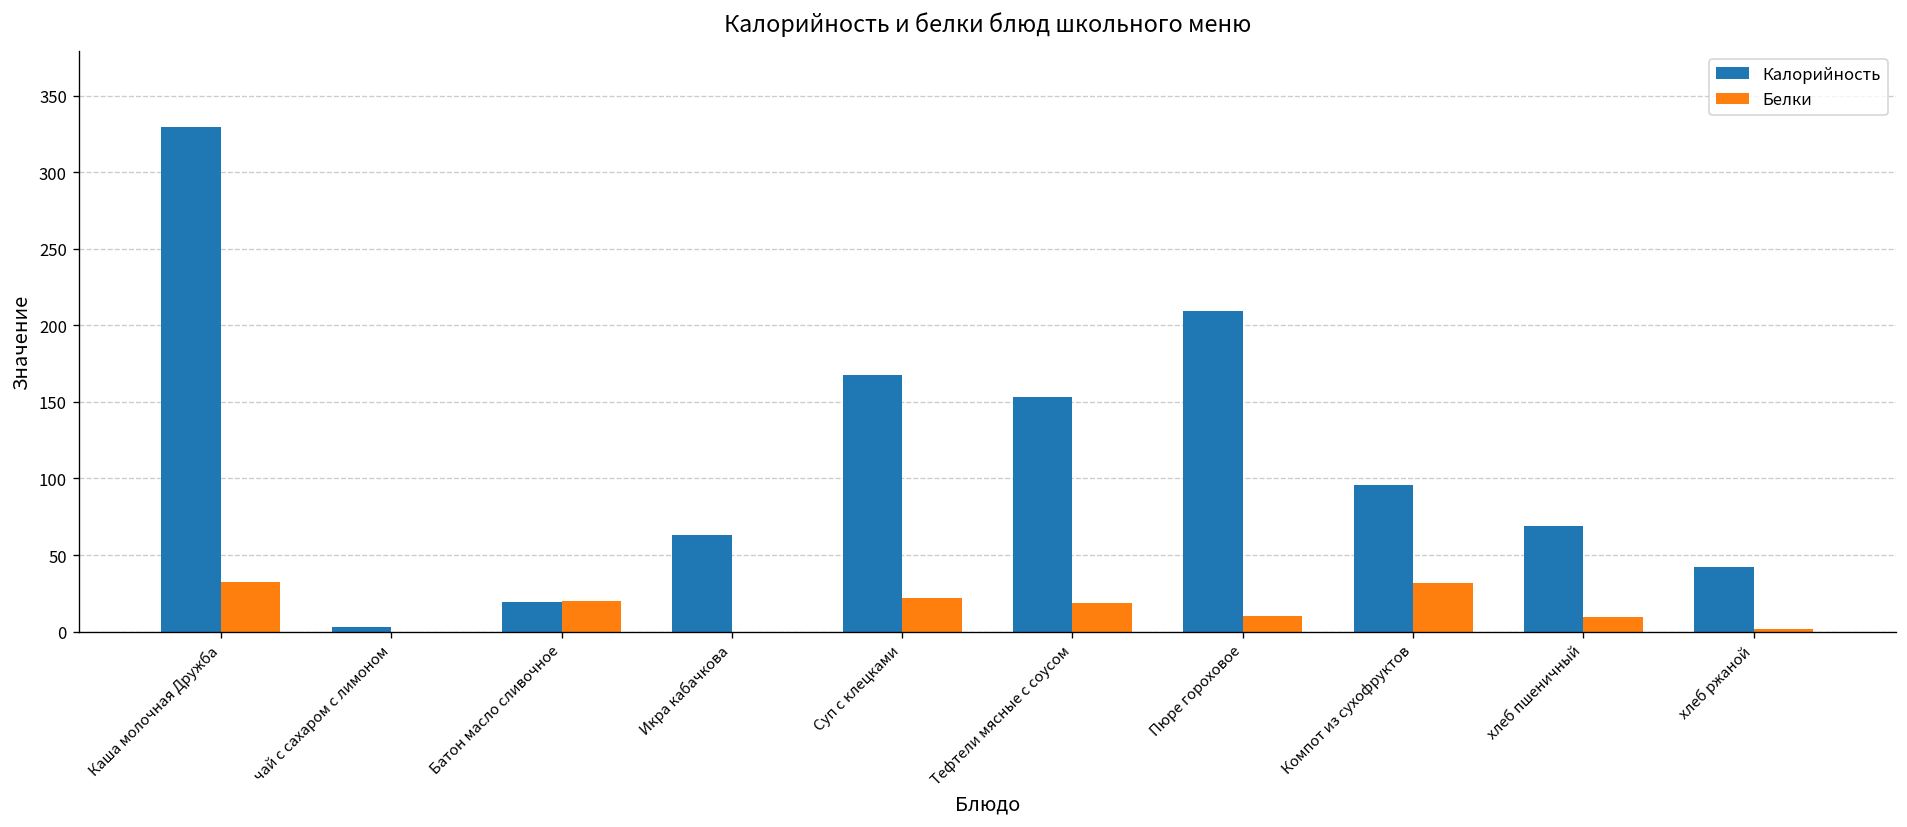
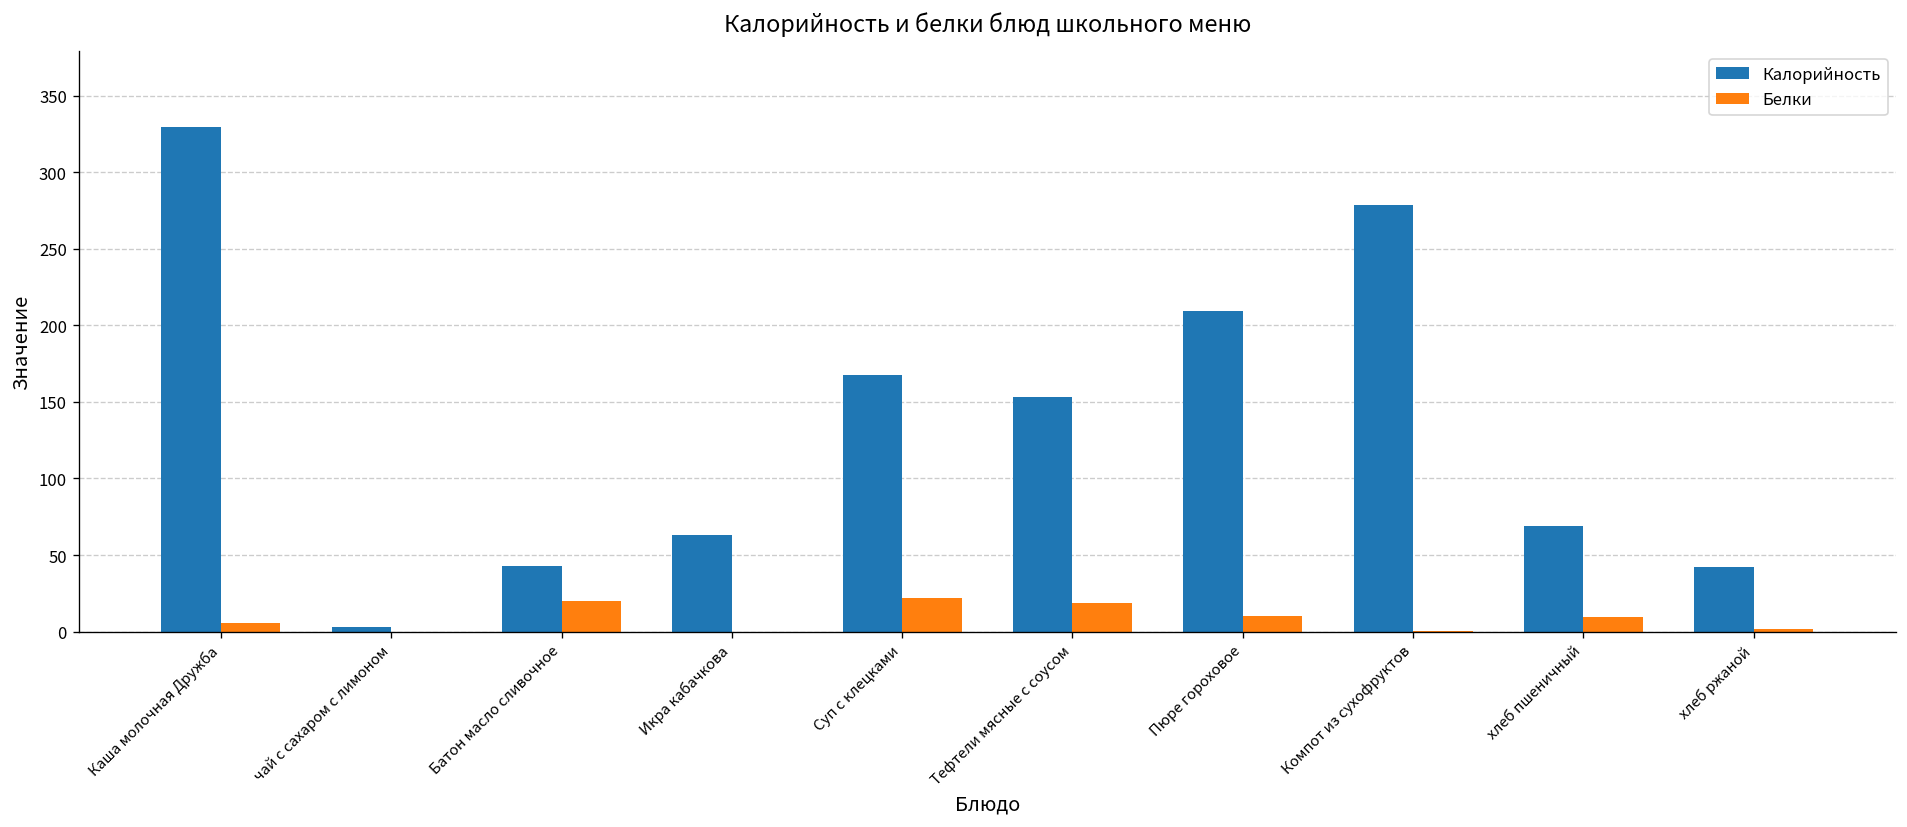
Белки, Каша молочная Дружба: 33 -> 6
Калорийность, Батон масло сливочное: 20 -> 43
Калорийность, Компот из сухофруктов: 96 -> 278
Белки, Компот из сухофруктов: 32 -> 0
